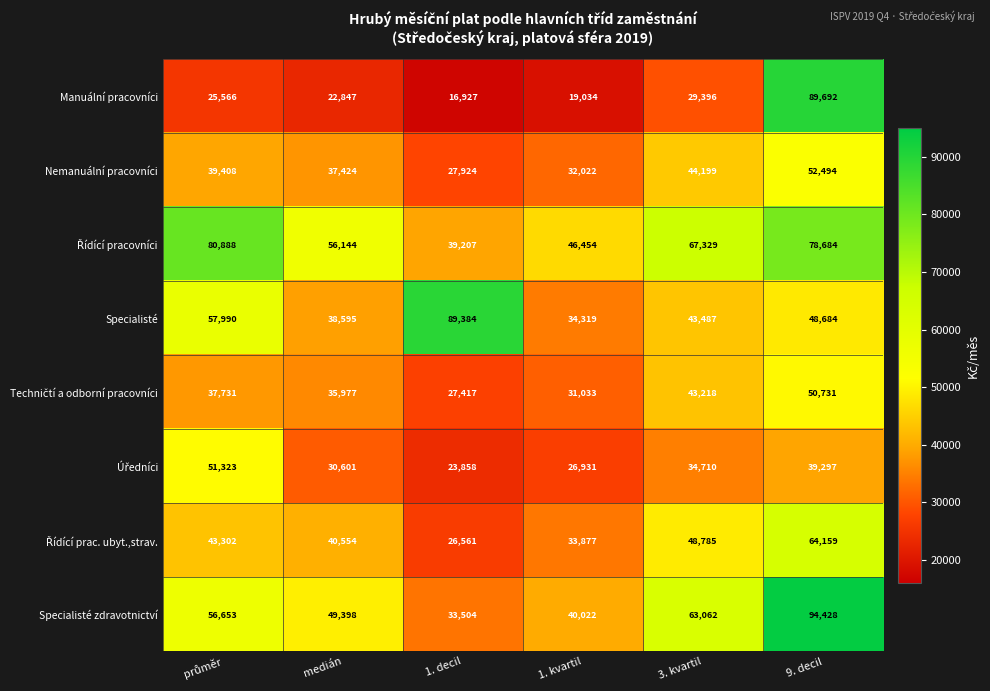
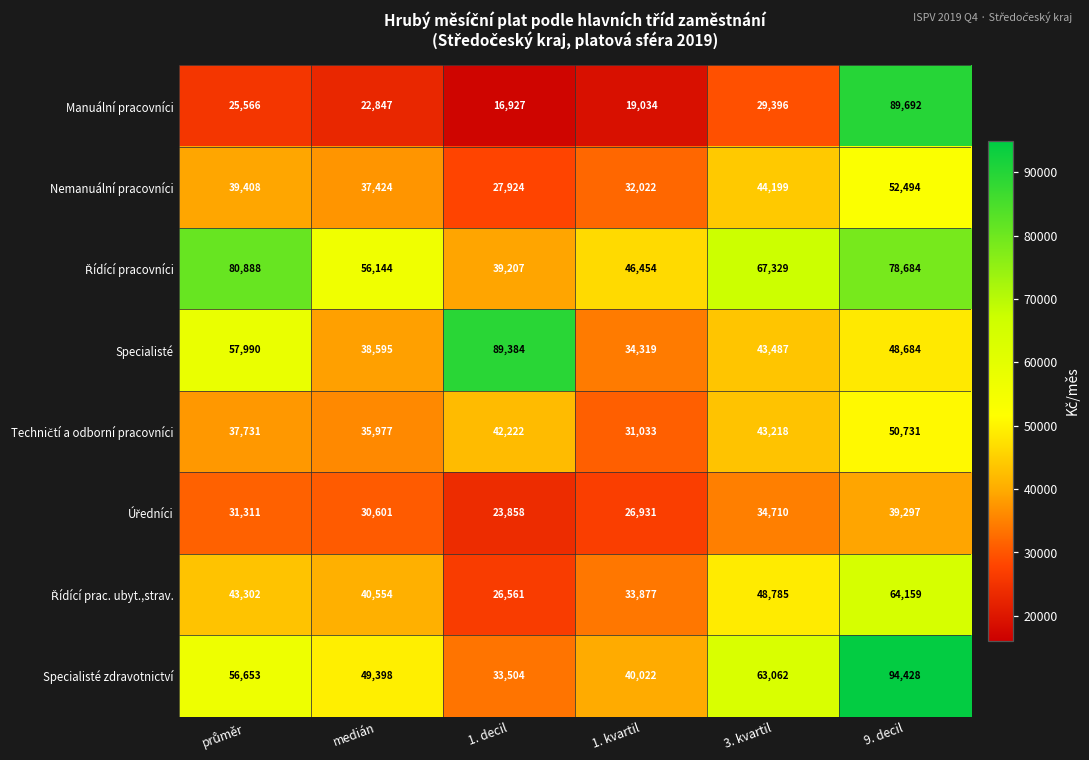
Techničtí a odborní pracovníci, 1. decil: 27,417 -> 42,222
Úředníci, průměr: 51,323 -> 31,311
